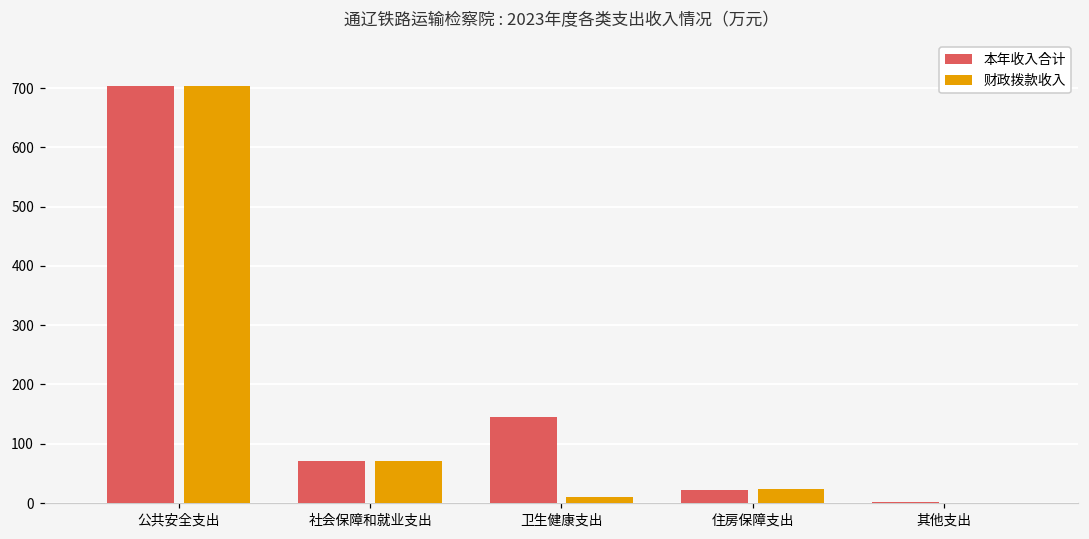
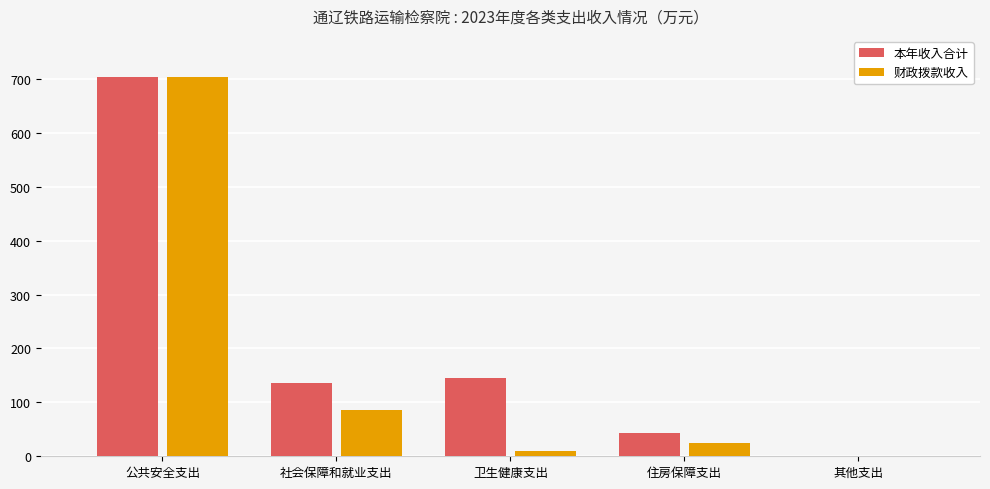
本年收入合计, 社会保障和就业支出: 70 -> 140
财政拨款收入, 社会保障和就业支出: 70 -> 90
本年收入合计, 住房保障支出: 20 -> 40
